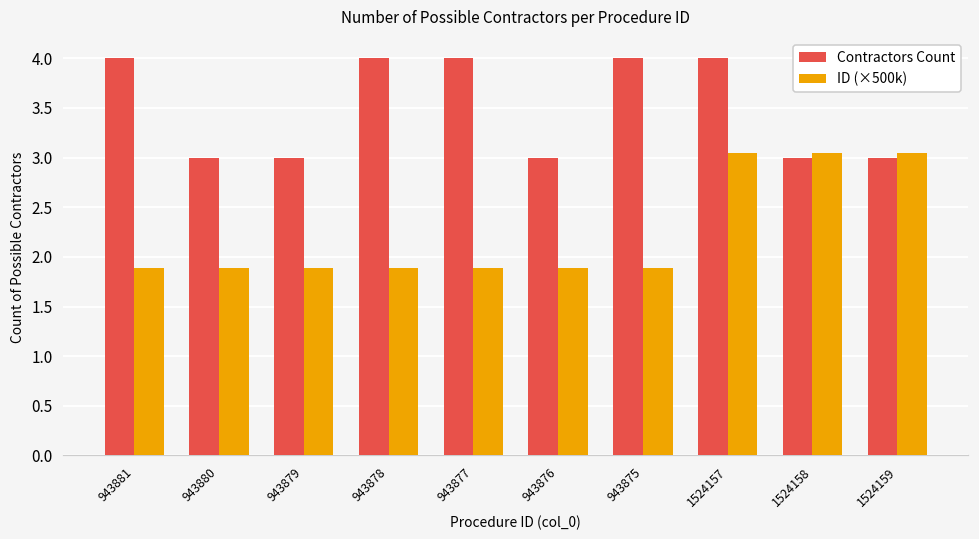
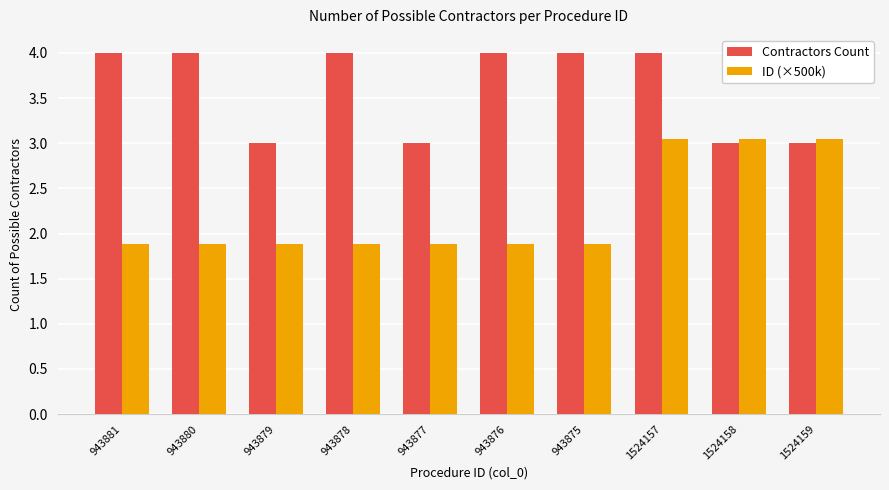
Contractors Count, 943880: 3 -> 4
Contractors Count, 943877: 4 -> 3
Contractors Count, 943876: 3 -> 4
